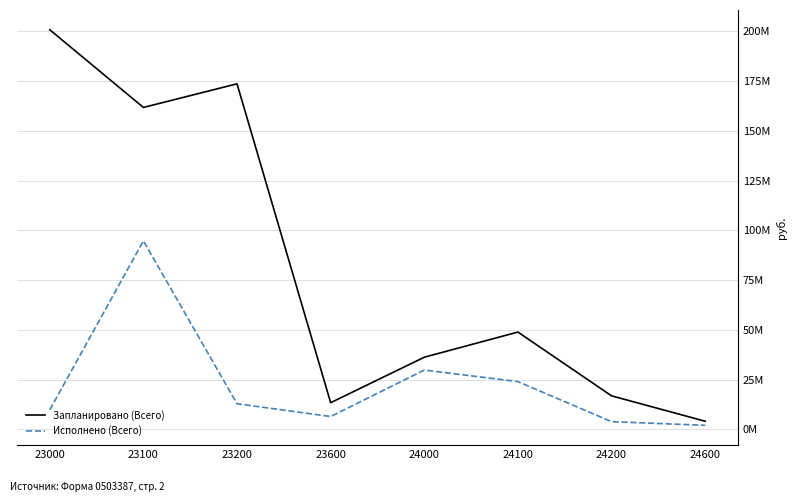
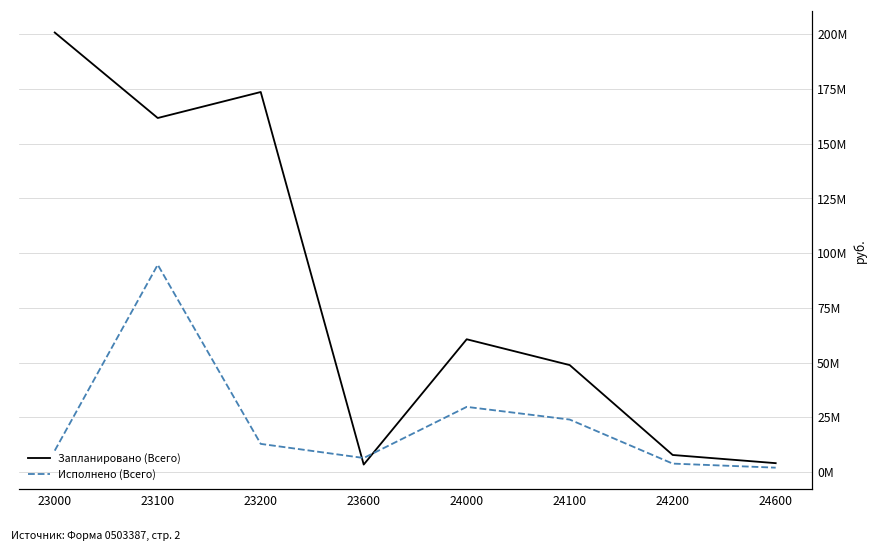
Запланировано (Всего), 23600: 13000000 -> 3000000
Запланировано (Всего), 24000: 36000000 -> 61000000
Запланировано (Всего), 24200: 17000000 -> 8000000
